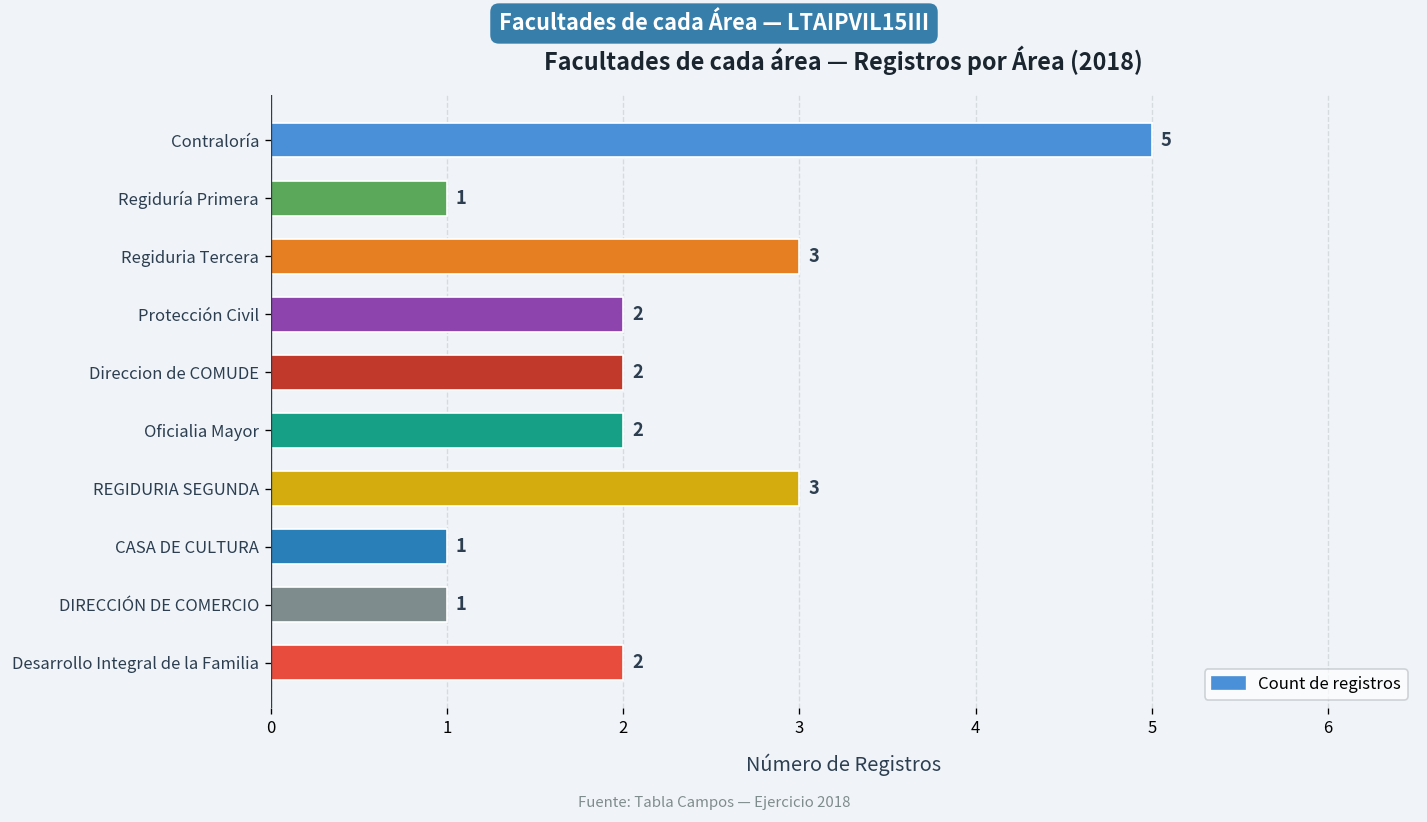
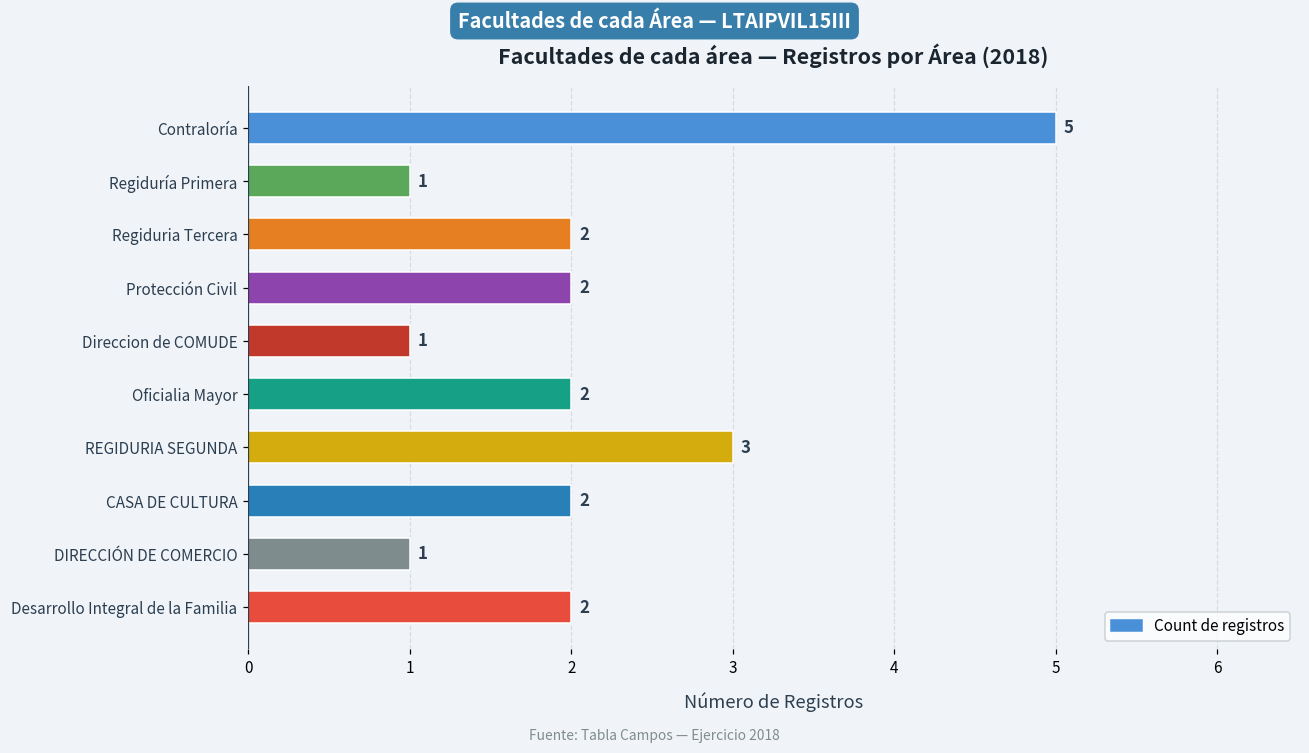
Regiduria Tercera: 3 -> 2
Direccion de COMUDE: 2 -> 1
CASA DE CULTURA: 1 -> 2
